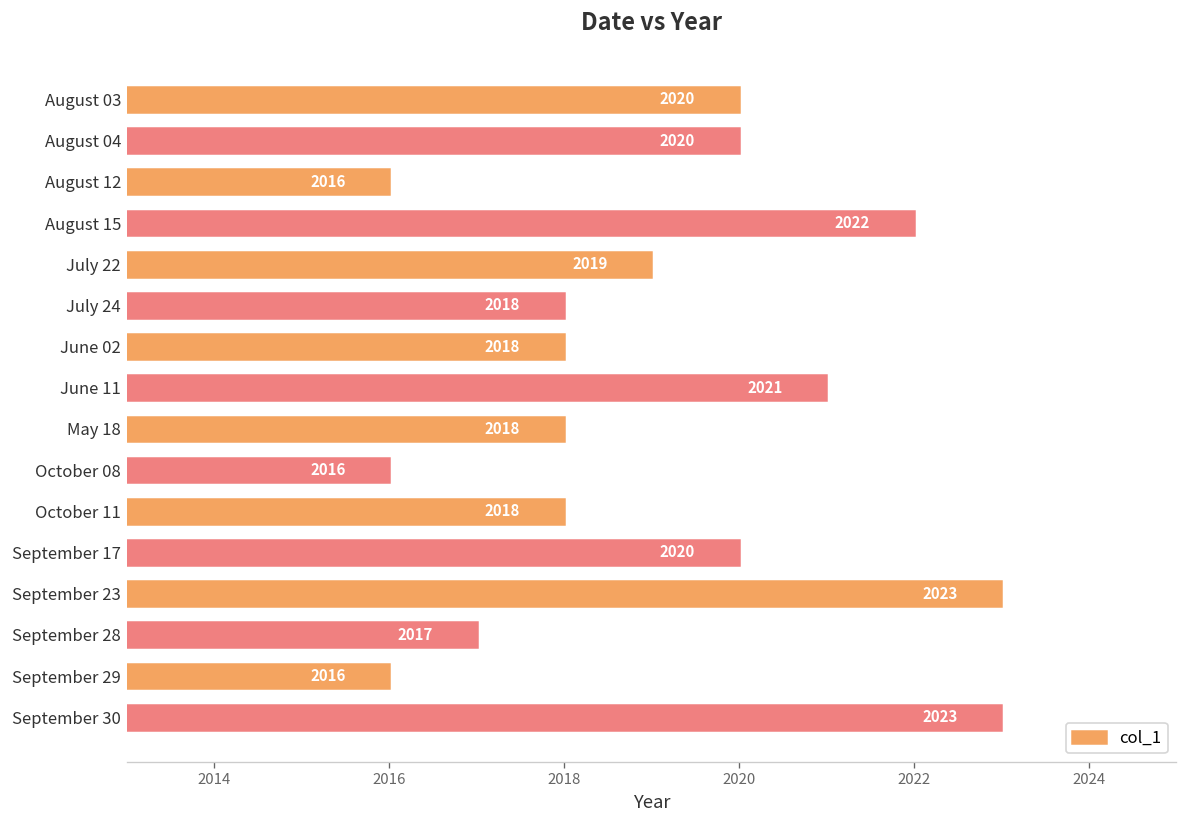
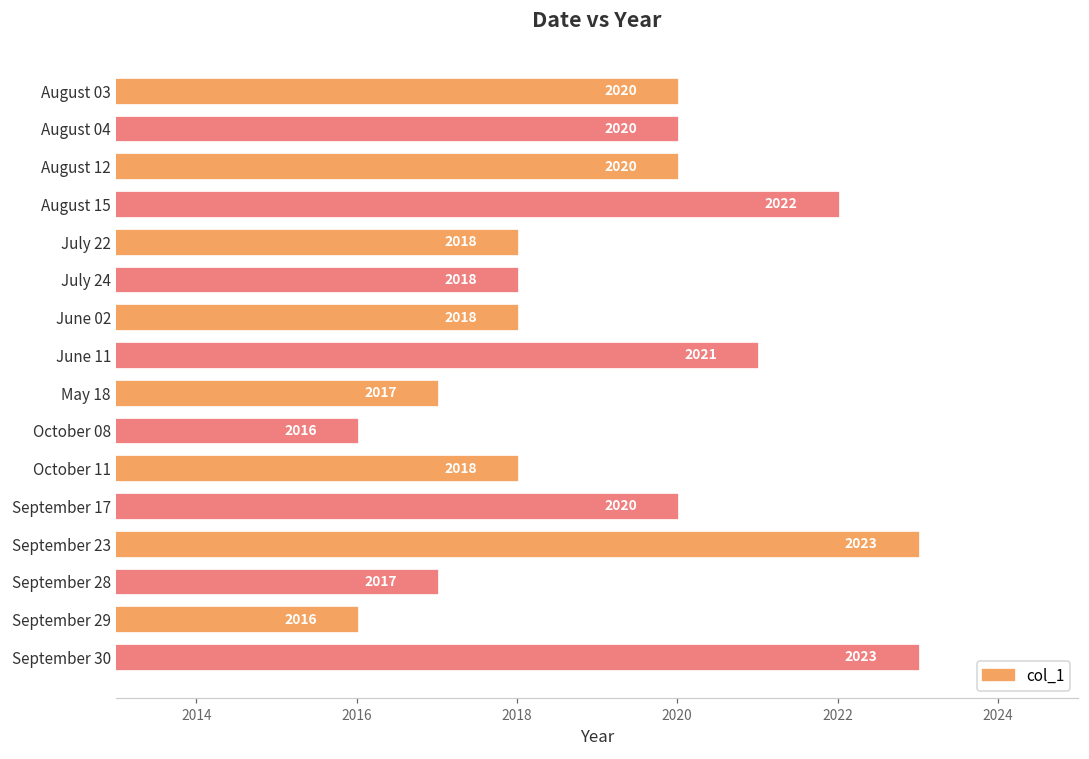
August 12: 2016 -> 2020
July 22: 2019 -> 2018
May 18: 2018 -> 2017
